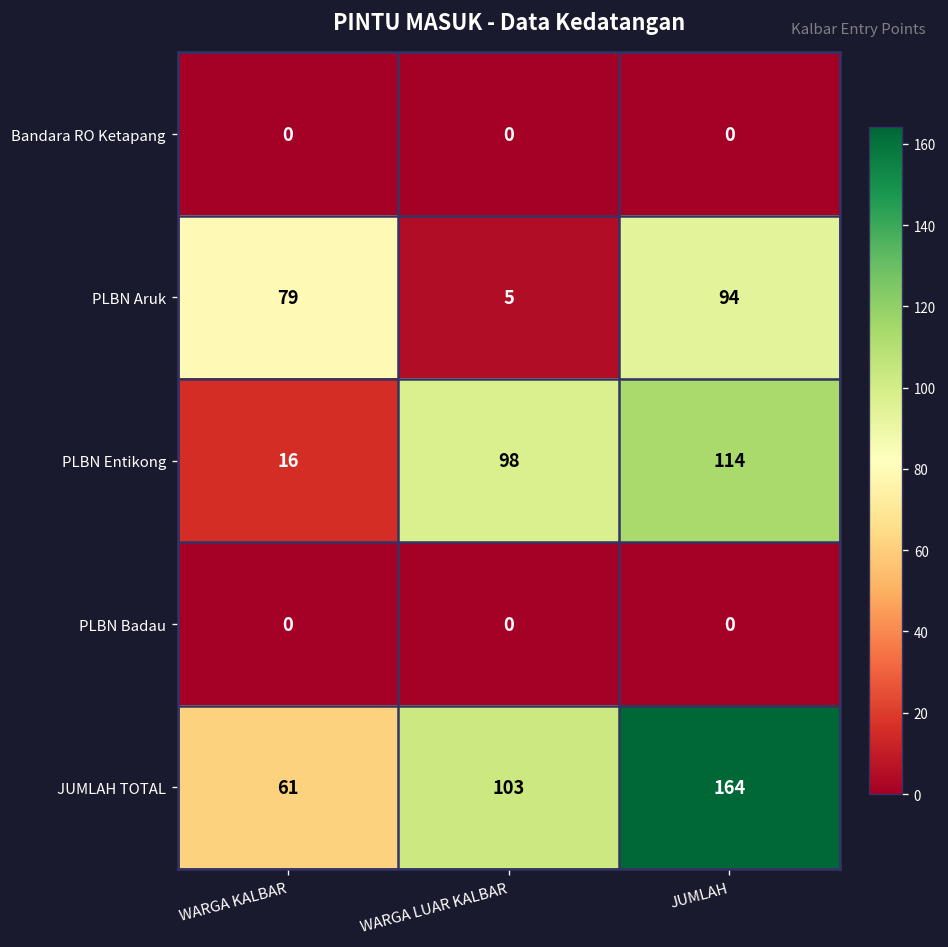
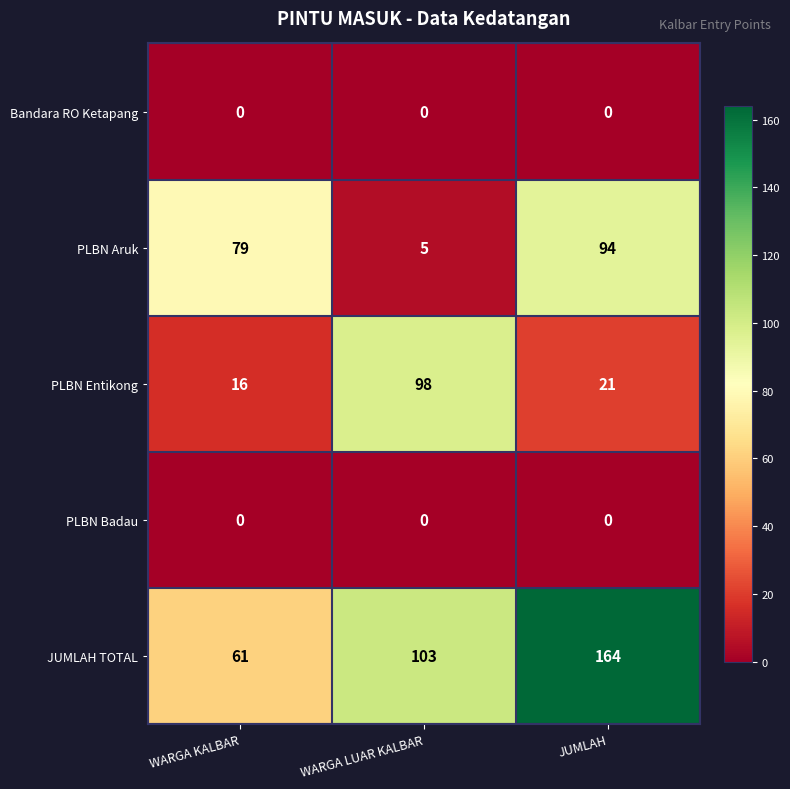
PLBN Entikong, JUMLAH: 114 -> 21
